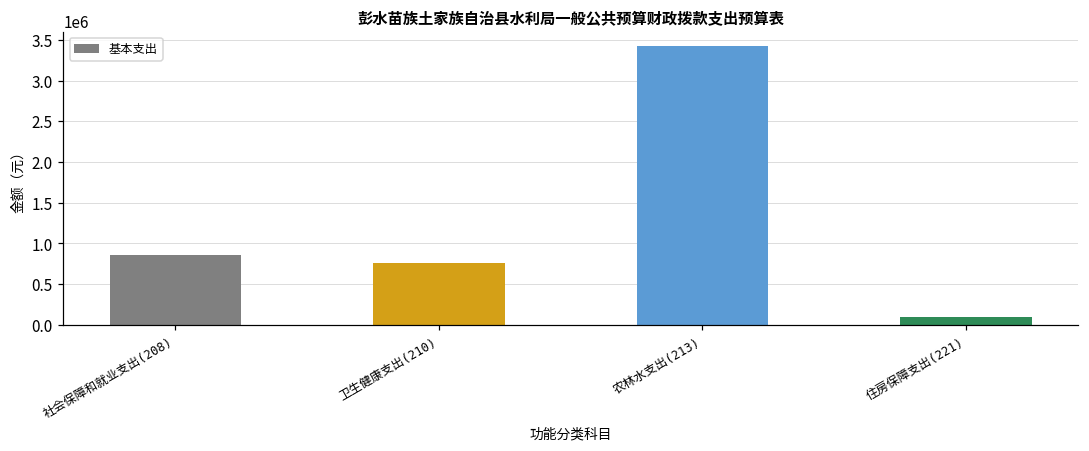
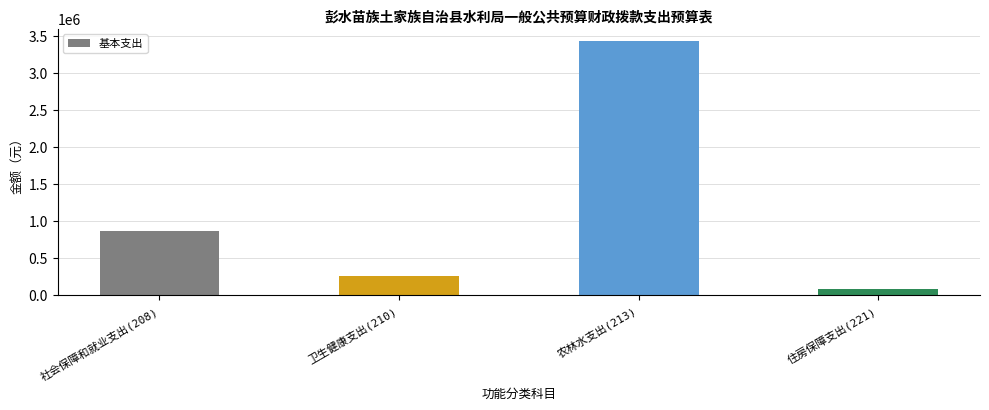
卫生健康支出(210): 800000 -> 300000
